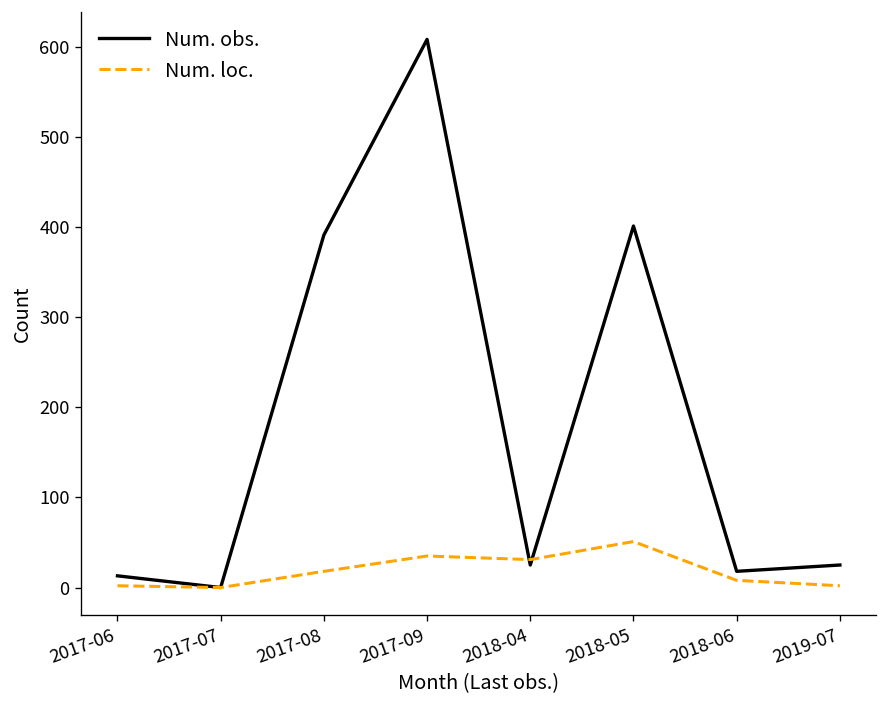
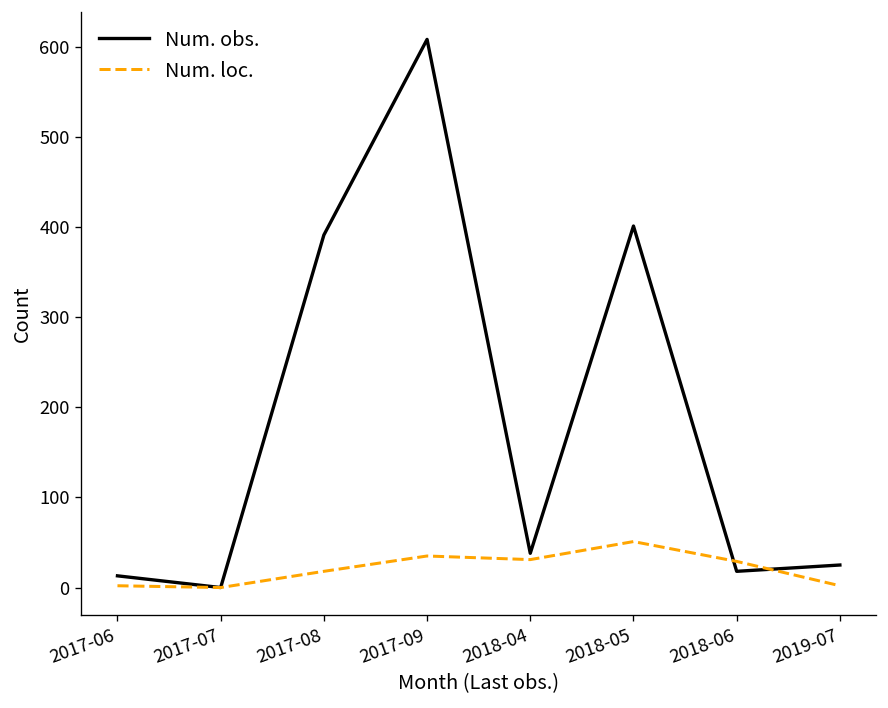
Num. obs., 2018-04: 30 -> 40
Num. loc., 2018-06: 10 -> 30
